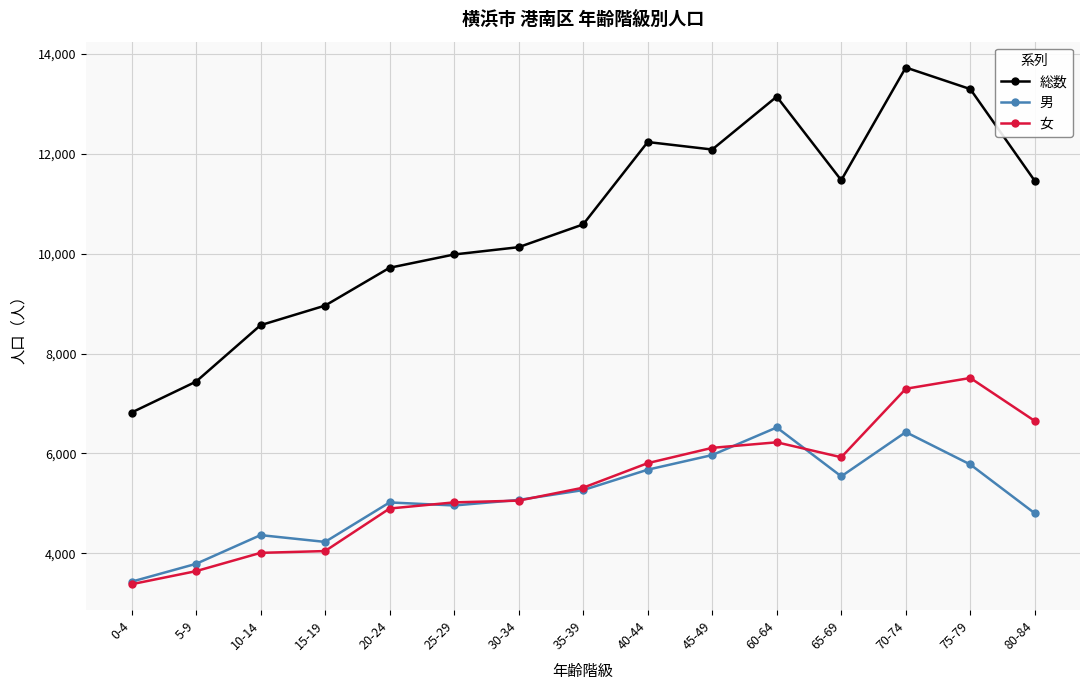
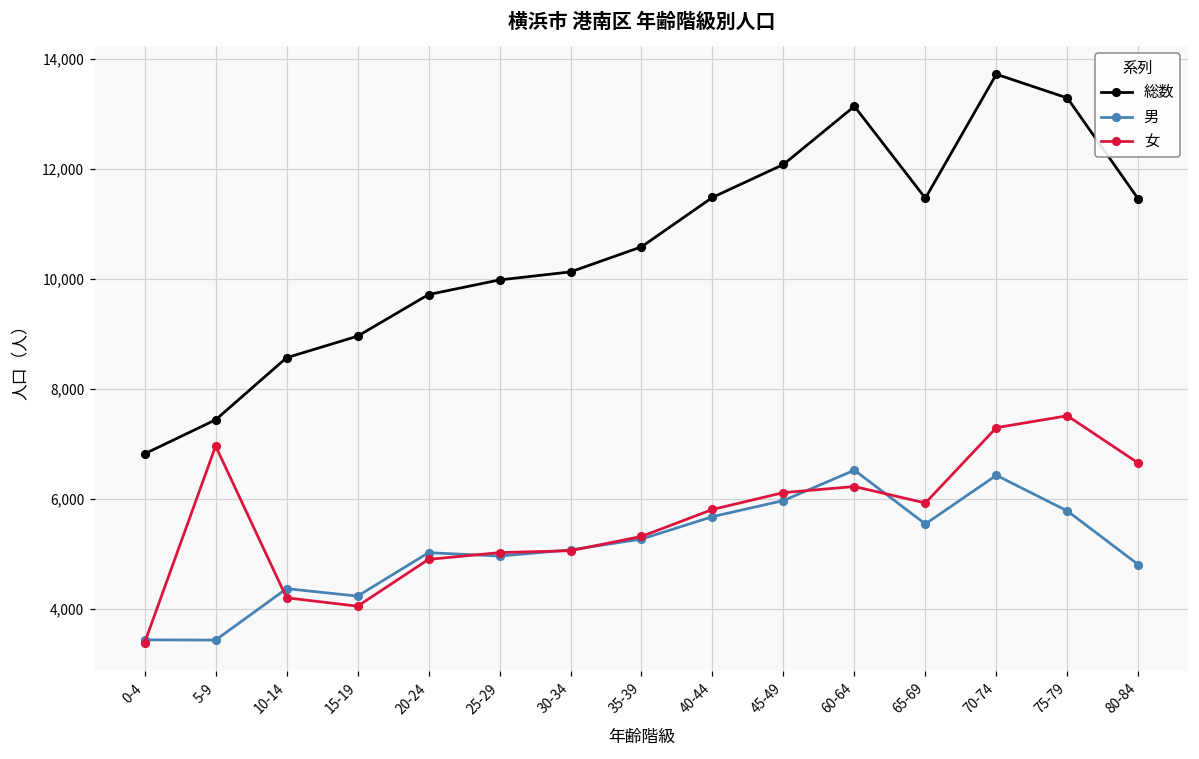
男, 5-9: 3,800 -> 3,400
女, 5-9: 3,600 -> 7,000
女, 10-14: 4,000 -> 4,200
総数, 40-44: 12,200 -> 11,500
